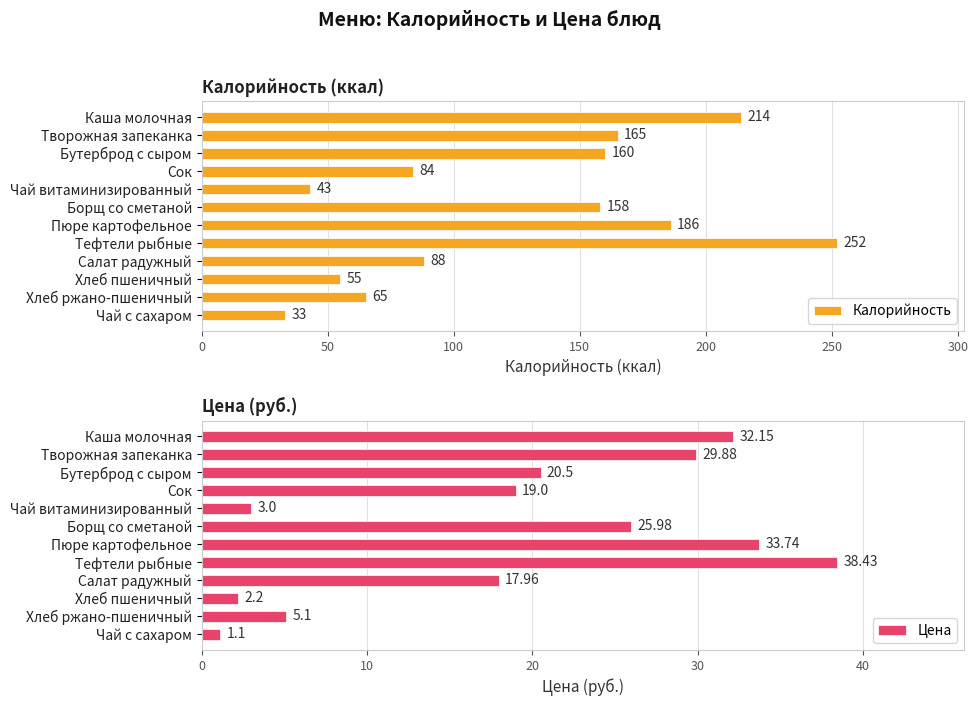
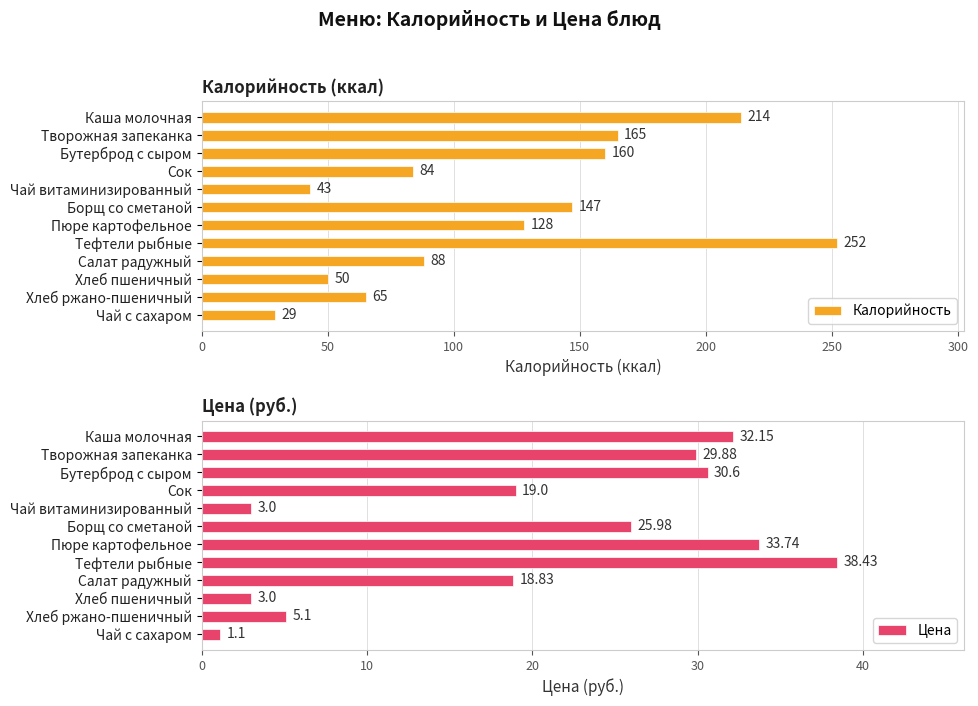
Калорийность (ккал), Борщ со сметаной: 158 -> 147
Калорийность (ккал), Пюре картофельное: 186 -> 128
Калорийность (ккал), Хлеб пшеничный: 55 -> 50
Калорийность (ккал), Чай с сахаром: 33 -> 29
Цена (руб.), Бутерброд с сыром: 20.5 -> 30.6
Цена (руб.), Салат радужный: 17.96 -> 18.83
Цена (руб.), Хлеб пшеничный: 2.2 -> 3.0
